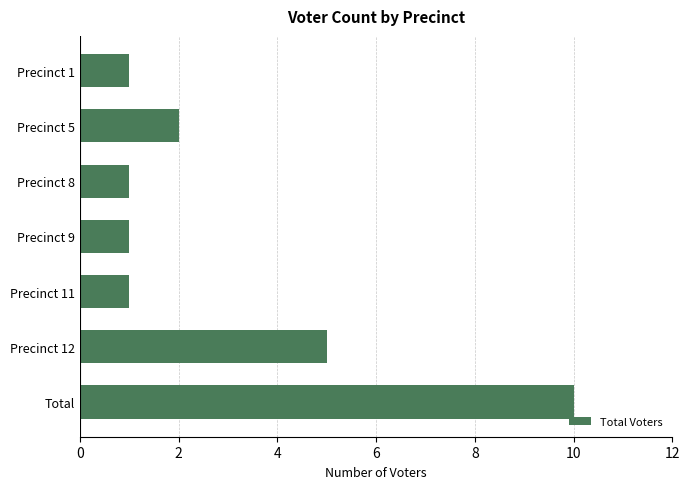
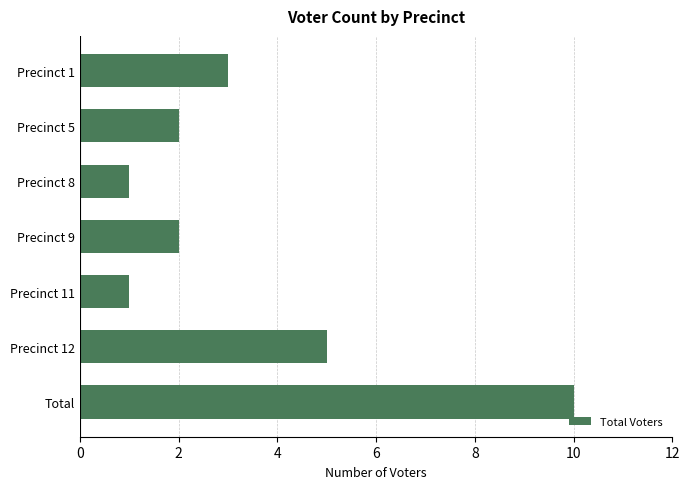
Precinct 1: 1 -> 3
Precinct 9: 1 -> 2
